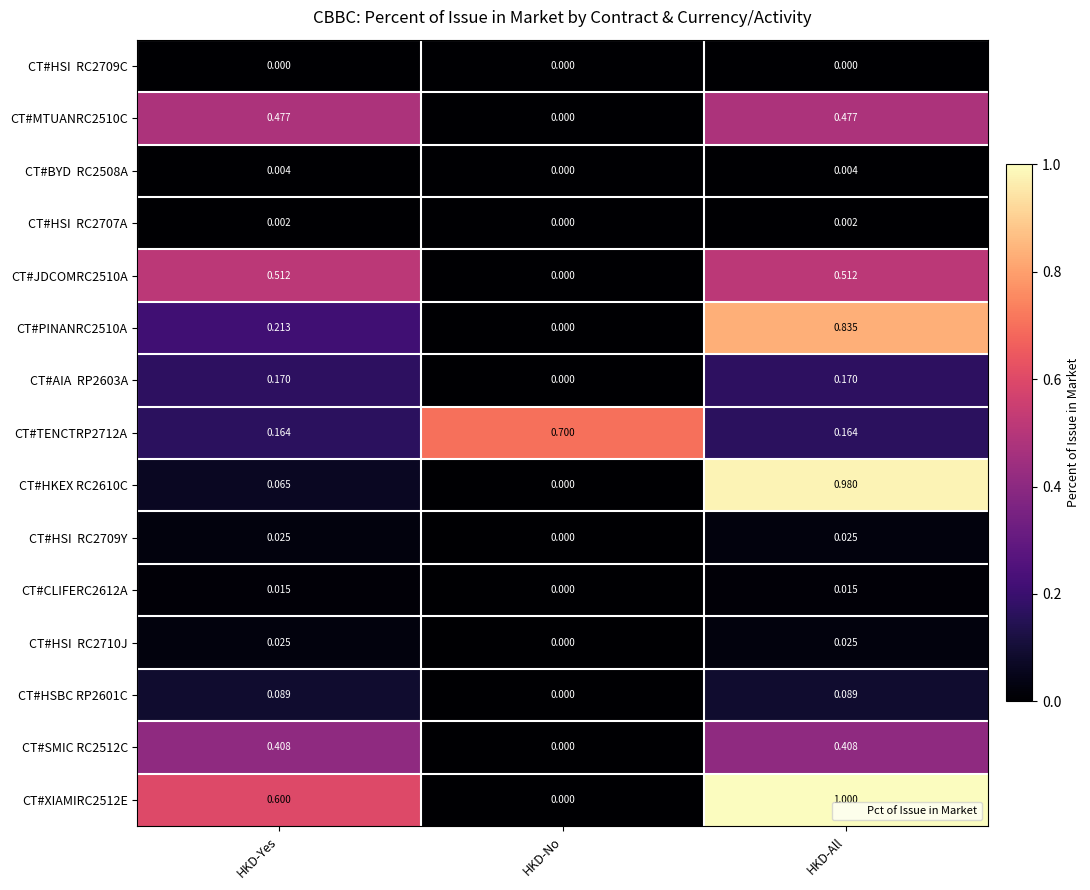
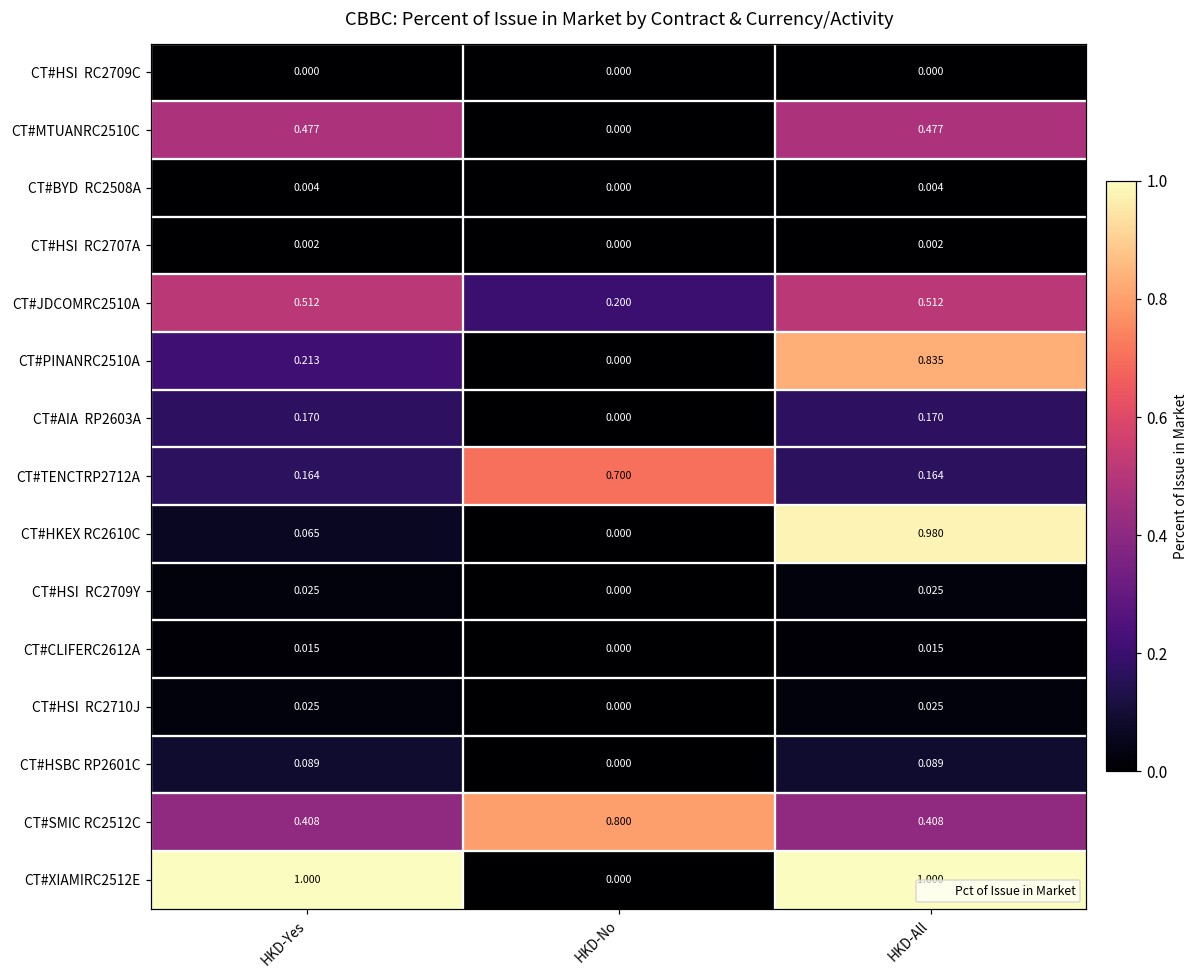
CT#JDCOMRC2510A, HKD-No: 0.000 -> 0.200
CT#SMIC RC2512C, HKD-No: 0.000 -> 0.800
CT#XIAMIRC2512E, HKD-Yes: 0.600 -> 1.000
